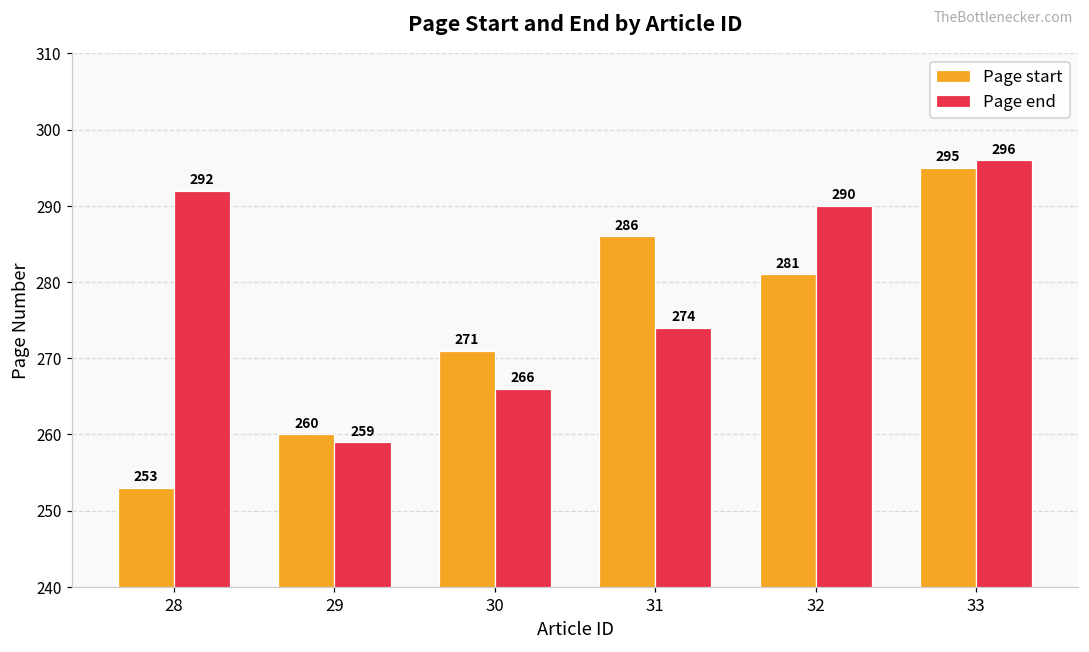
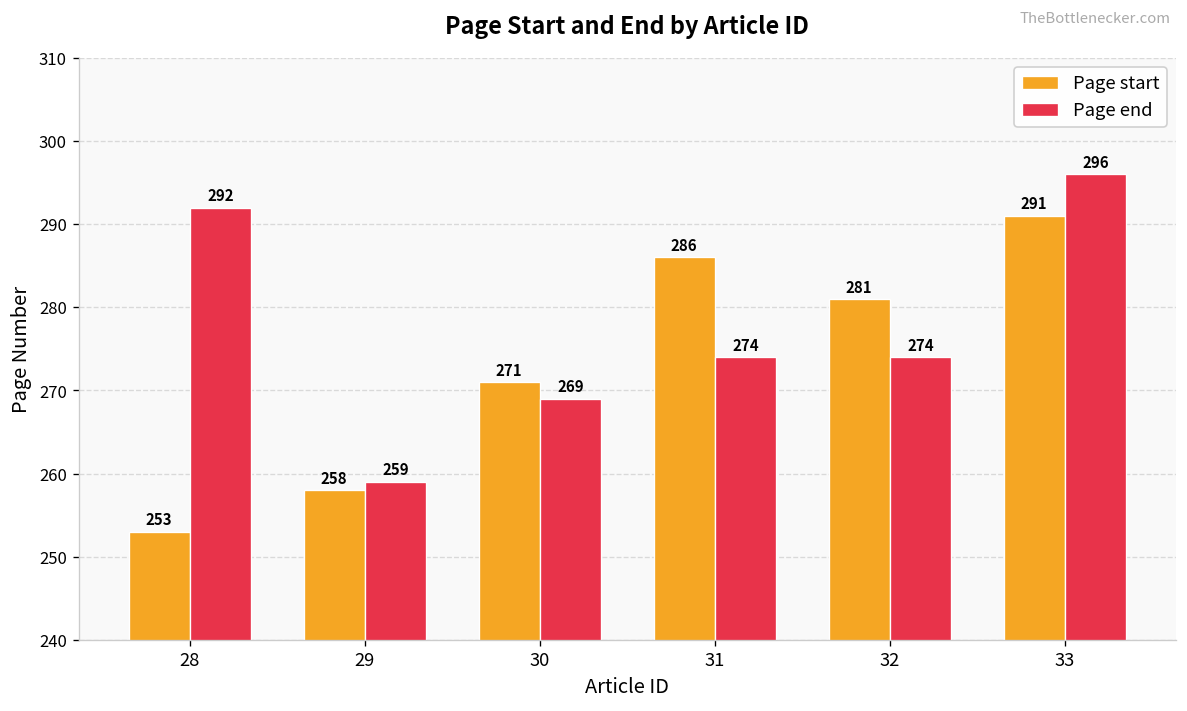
Page start, 29: 260 -> 258
Page end, 30: 266 -> 269
Page end, 32: 290 -> 274
Page start, 33: 295 -> 291
